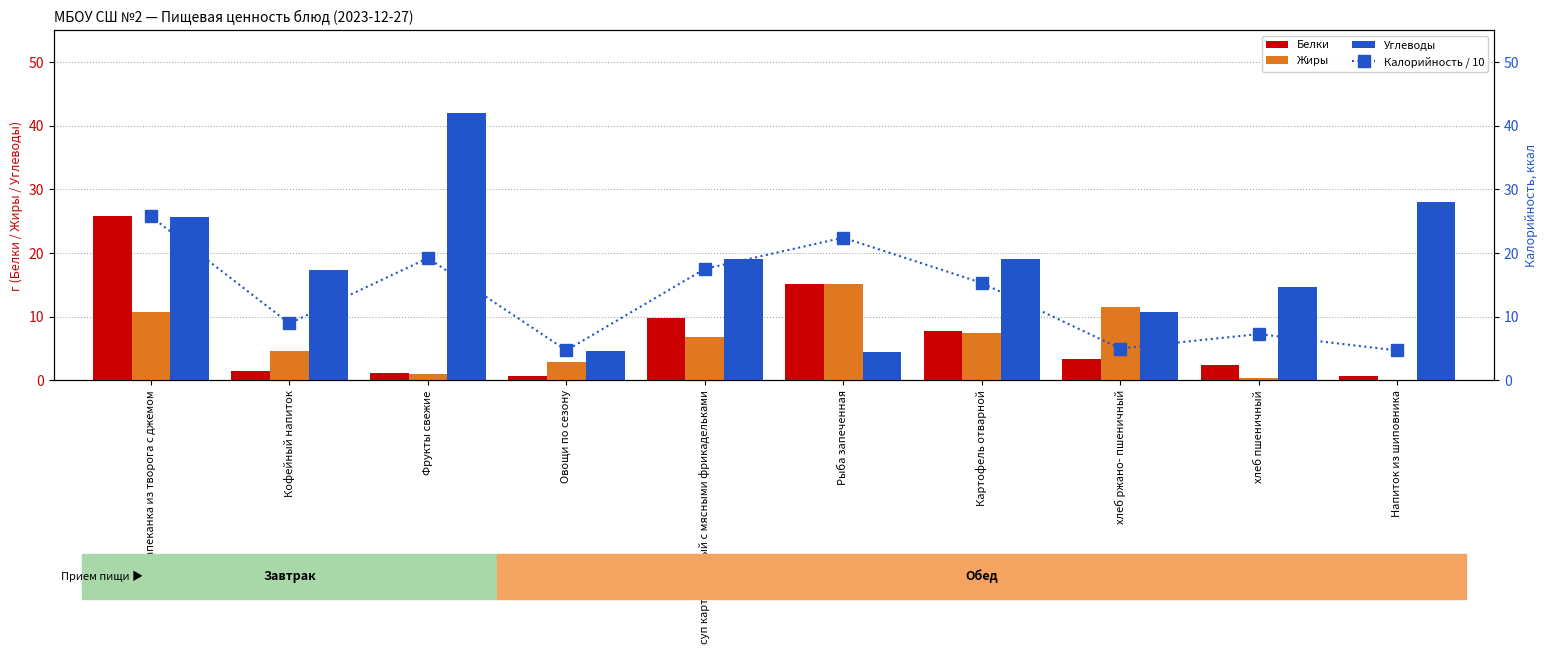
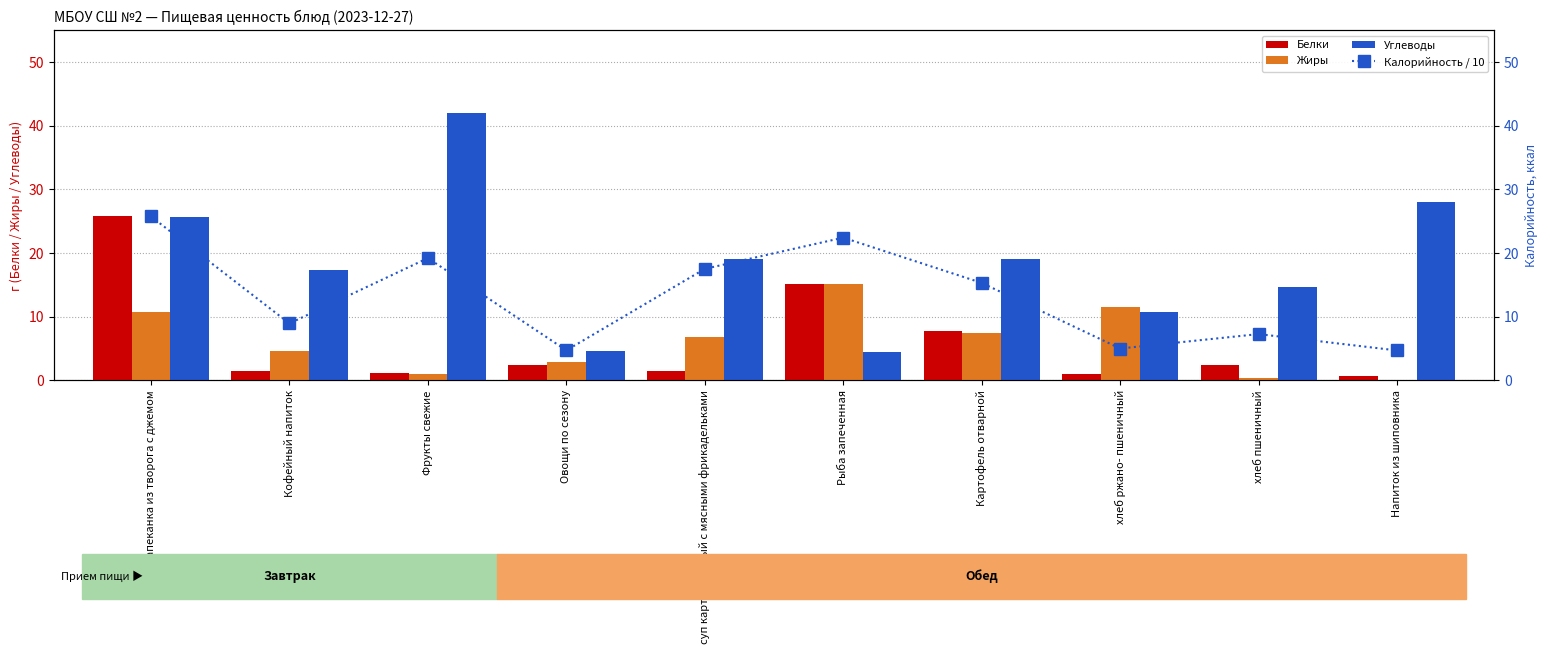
Белки, Овощи по сезону: 1 -> 2
Белки, суп картофельный с мясными фрикадельками: 10 -> 2
Белки, хлеб ржано- пшеничный: 3 -> 1
